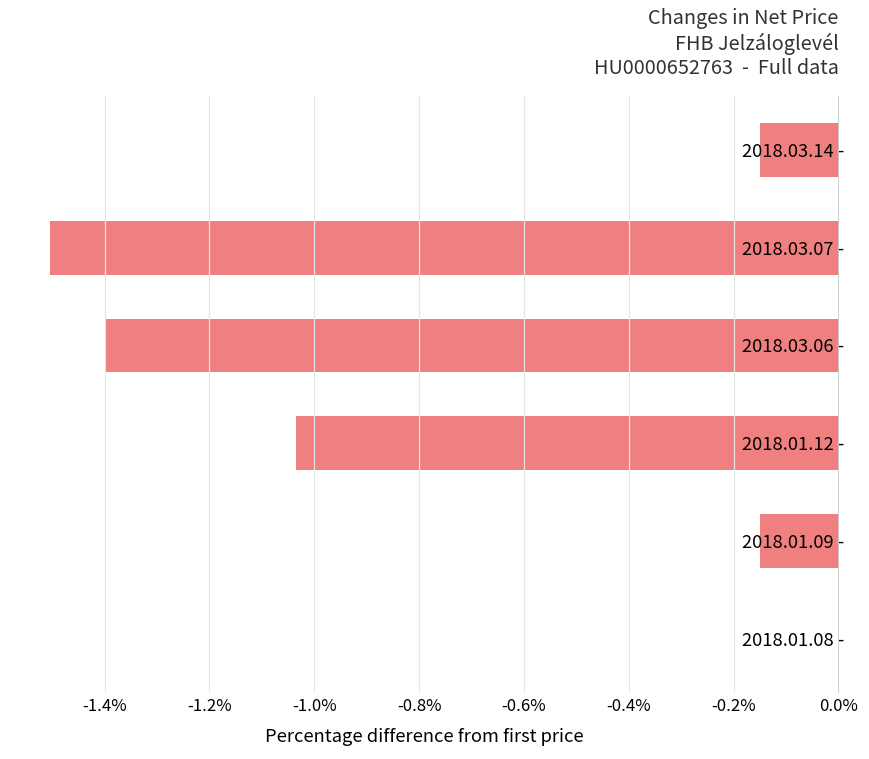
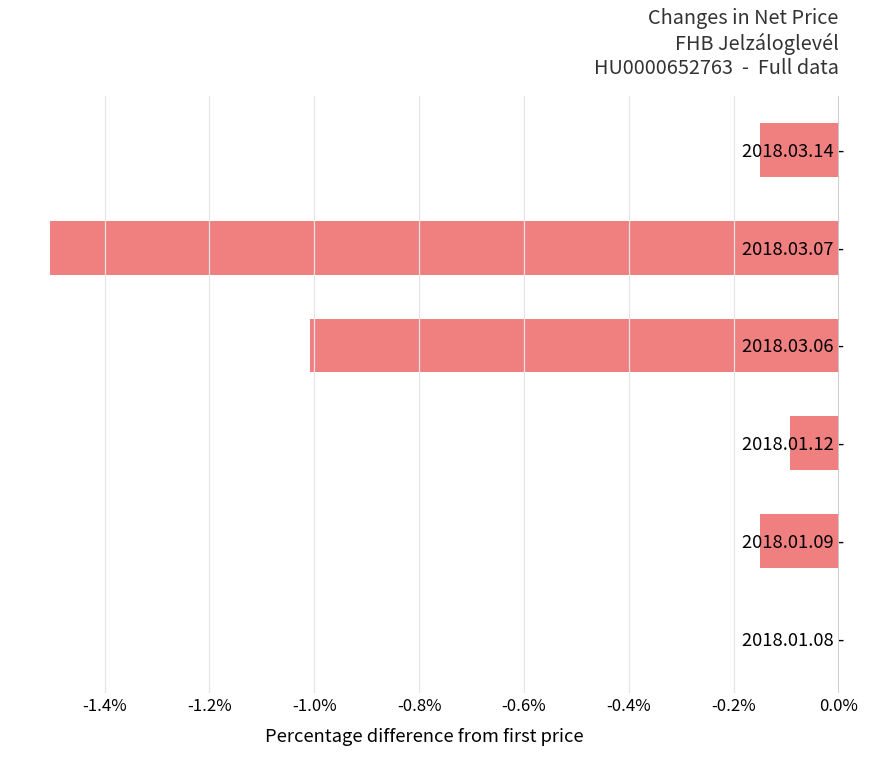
2018.03.06 -: -1.40% -> -1.01%
2018.01.12 -: -1.04% -> -0.09%
